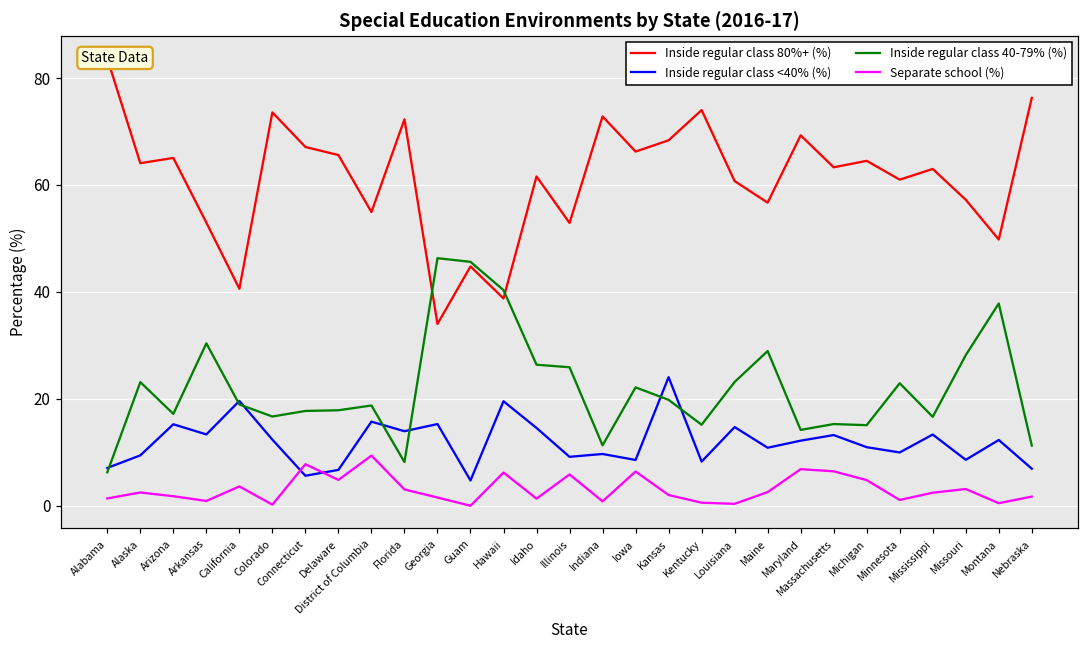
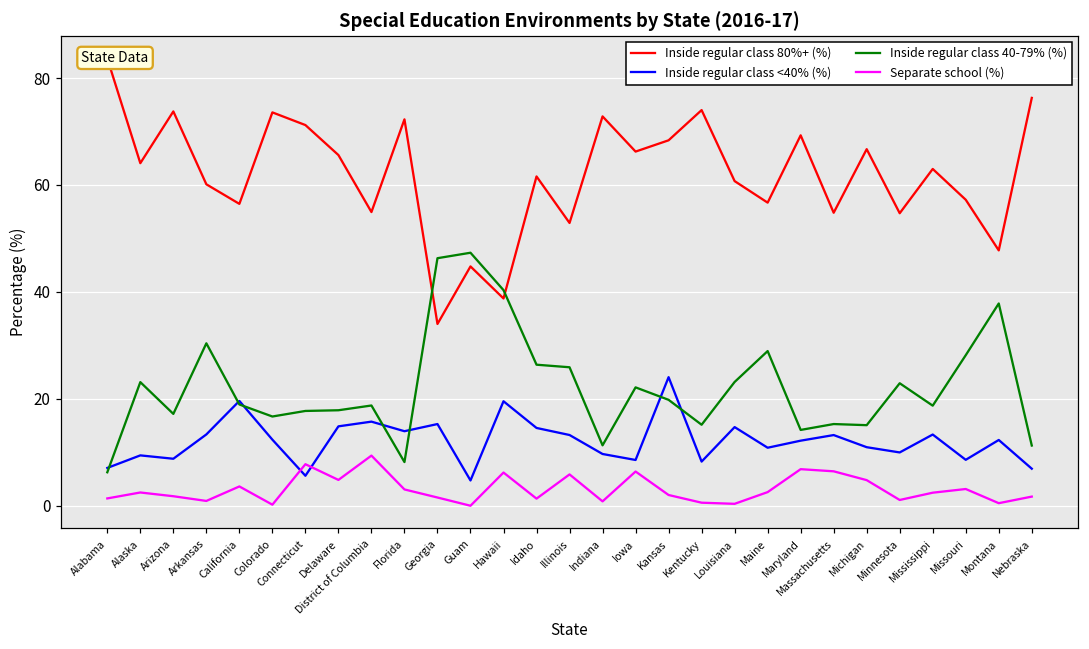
Inside regular class 80%+ (%), Arizona: 65 -> 74
Inside regular class <40% (%), Arizona: 15 -> 9
Inside regular class 80%+ (%), Arkansas: 53 -> 60
Inside regular class 80%+ (%), California: 41 -> 56
Inside regular class 80%+ (%), Connecticut: 67 -> 71
Inside regular class <40% (%), Delaware: 7 -> 15
Inside regular class 40-79% (%), Guam: 46 -> 47
Inside regular class <40% (%), Illinois: 9 -> 13
Inside regular class 80%+ (%), Massachusetts: 63 -> 55
Inside regular class 80%+ (%), Michigan: 65 -> 67
Inside regular class 80%+ (%), Minnesota: 61 -> 55
Inside regular class 40-79% (%), Mississippi: 17 -> 19
Inside regular class 80%+ (%), Montana: 50 -> 48
